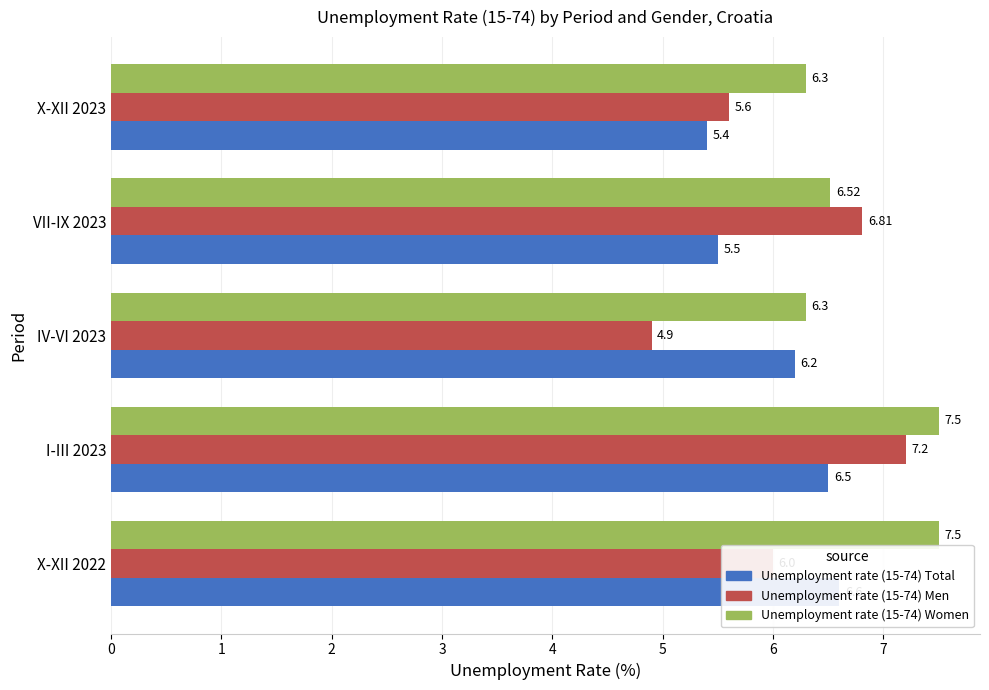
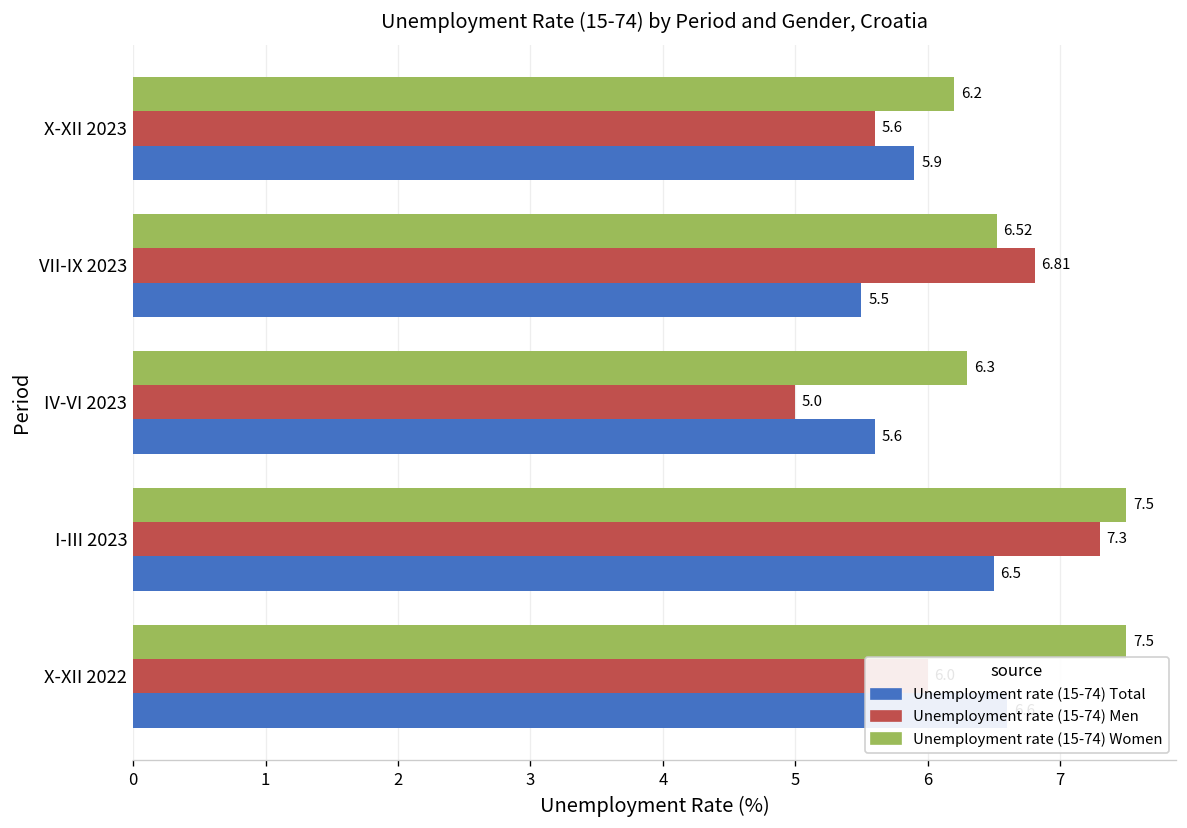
Unemployment rate (15-74) Women, X-XII 2023: 6.3 -> 6.2
Unemployment rate (15-74) Total, X-XII 2023: 5.4 -> 5.9
Unemployment rate (15-74) Men, IV-VI 2023: 4.9 -> 5.0
Unemployment rate (15-74) Total, IV-VI 2023: 6.2 -> 5.6
Unemployment rate (15-74) Men, I-III 2023: 7.2 -> 7.3
